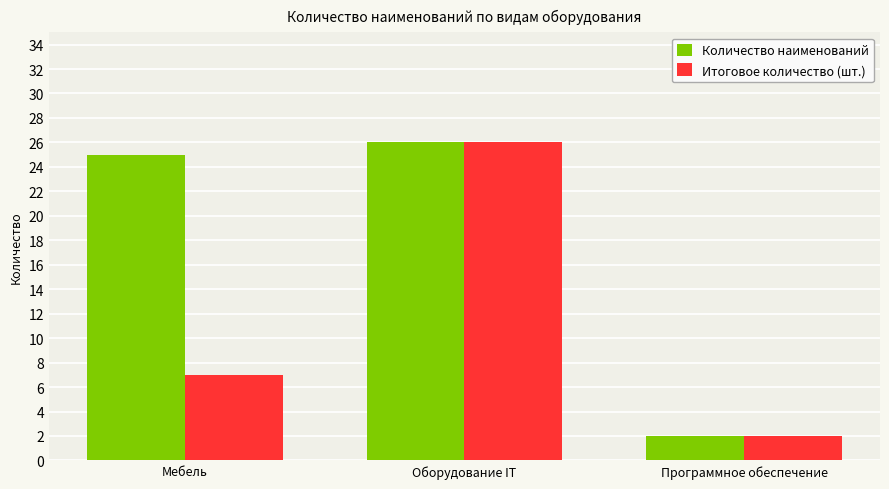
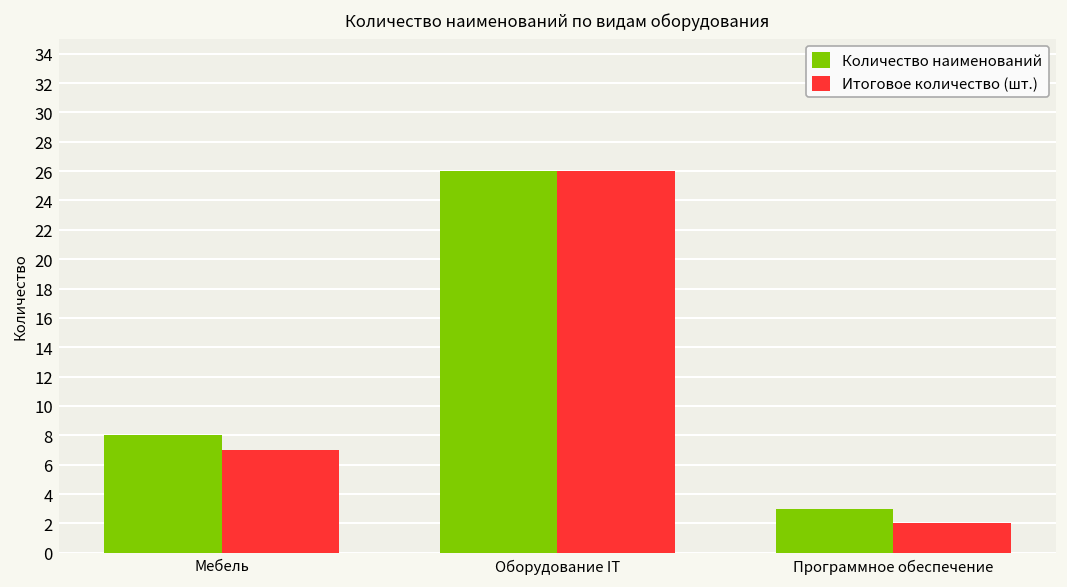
Количество наименований, Мебель: 25 -> 8
Количество наименований, Программное обеспечение: 2 -> 3
